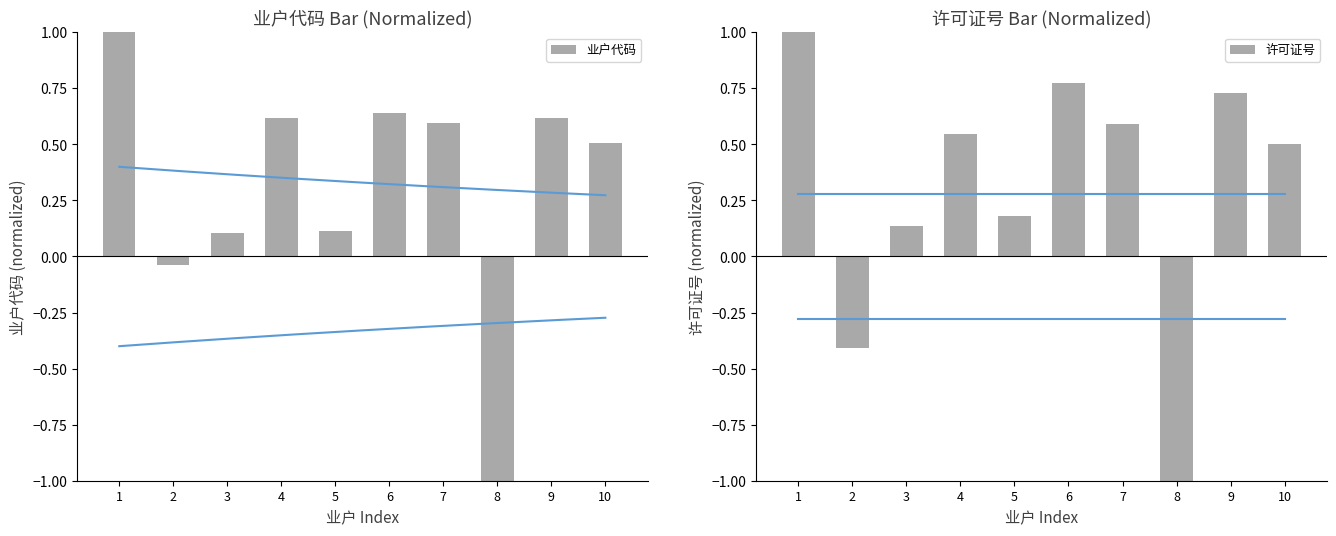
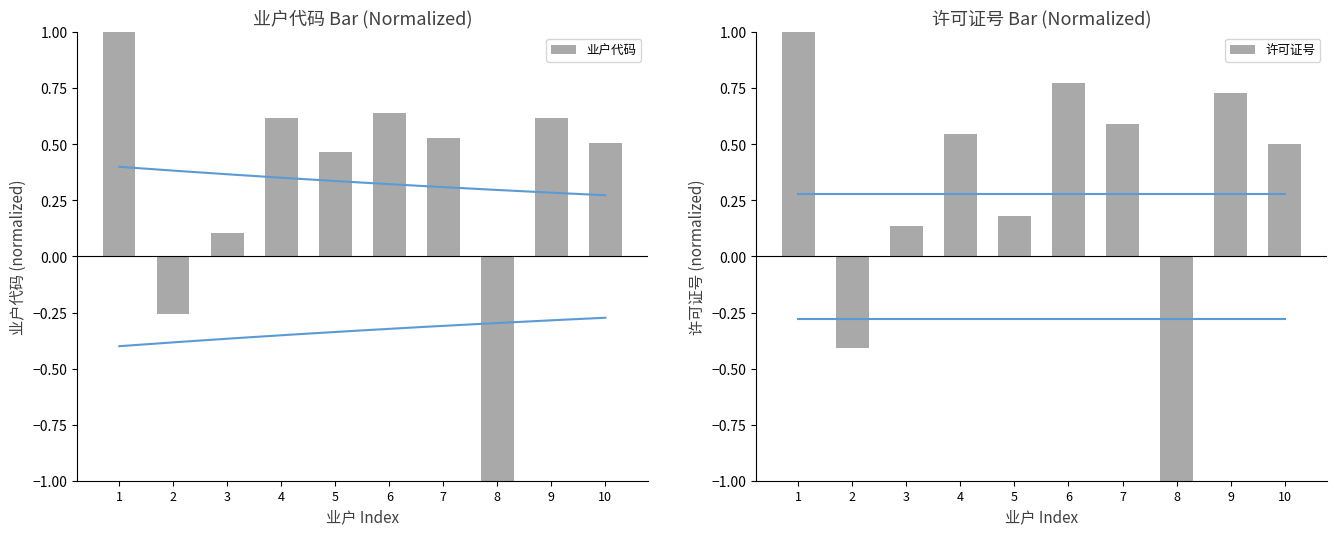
业户代码 Bar (Normalized), 业户代码, 2: -0.04 -> -0.26
业户代码 Bar (Normalized), 业户代码, 5: 0.11 -> 0.46
业户代码 Bar (Normalized), 业户代码, 7: 0.60 -> 0.53
